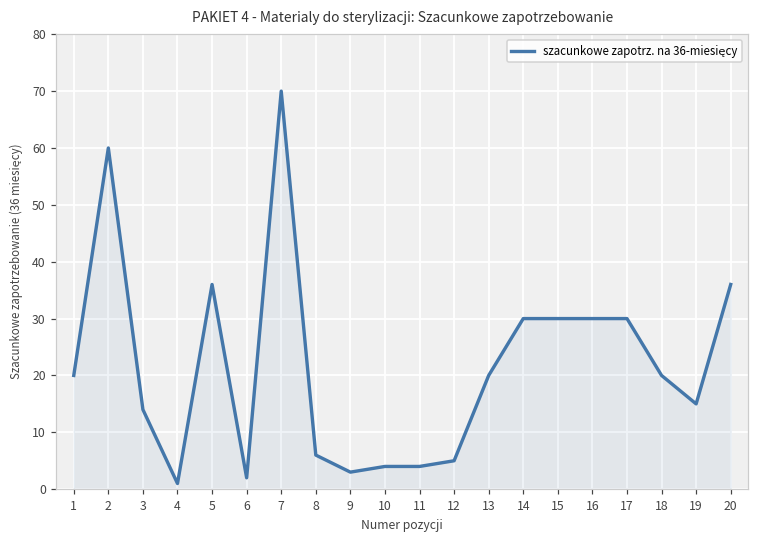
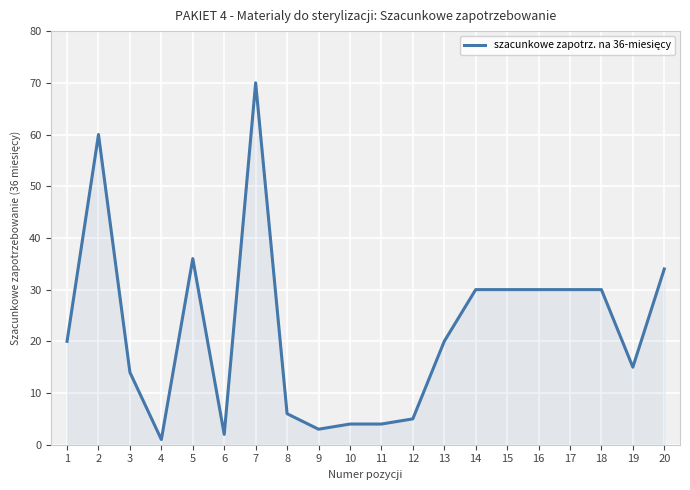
18: 20 -> 30
20: 36 -> 34
